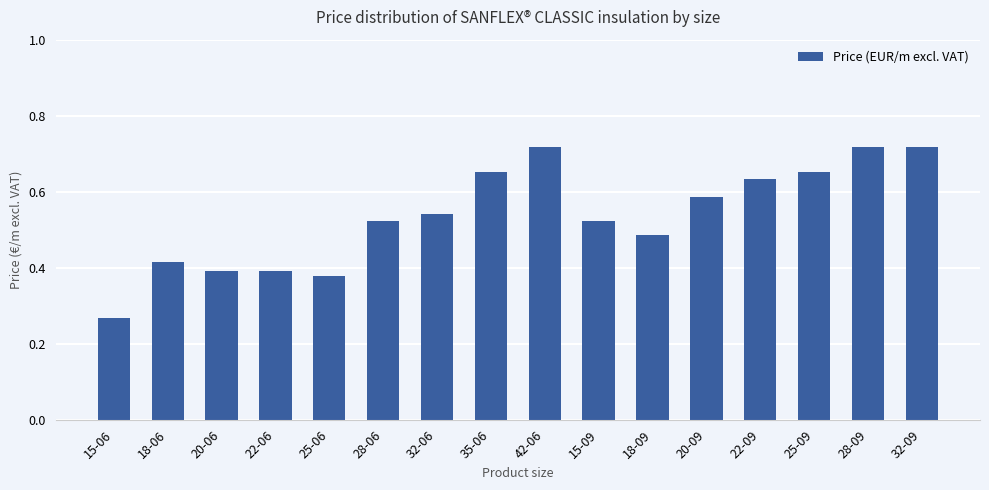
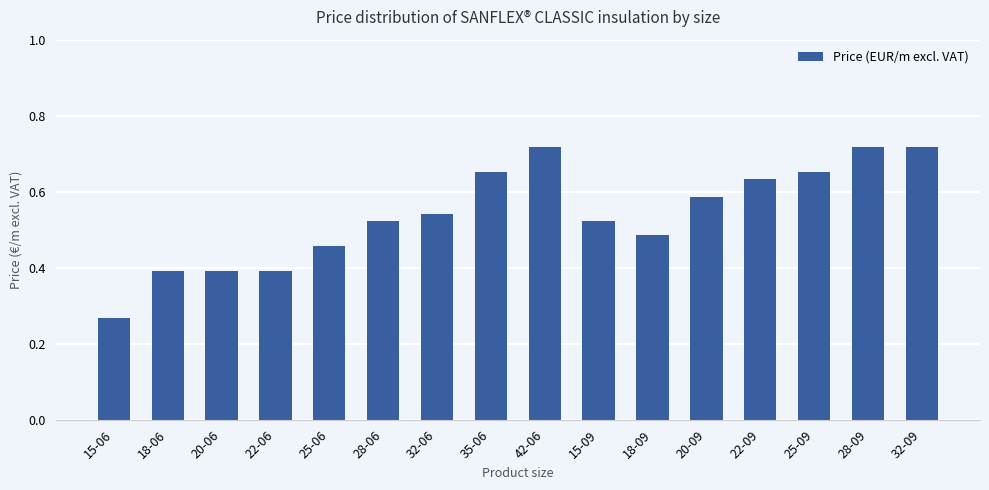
18-06: 0.42 -> 0.39
25-06: 0.38 -> 0.46
